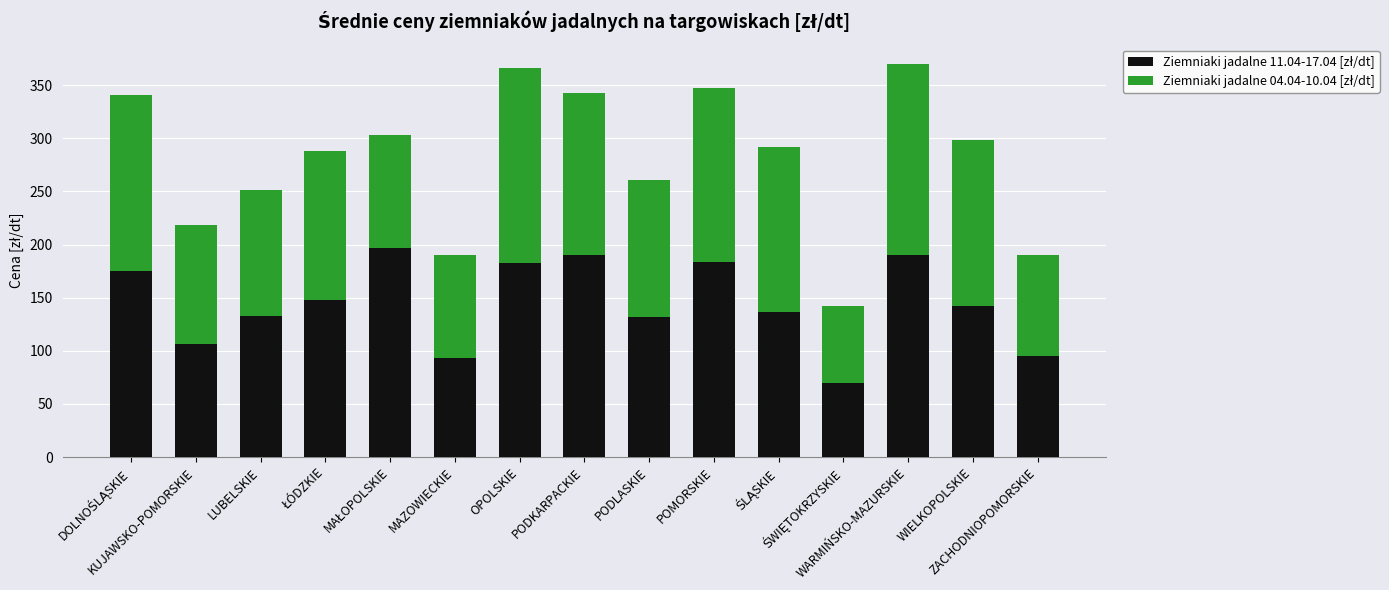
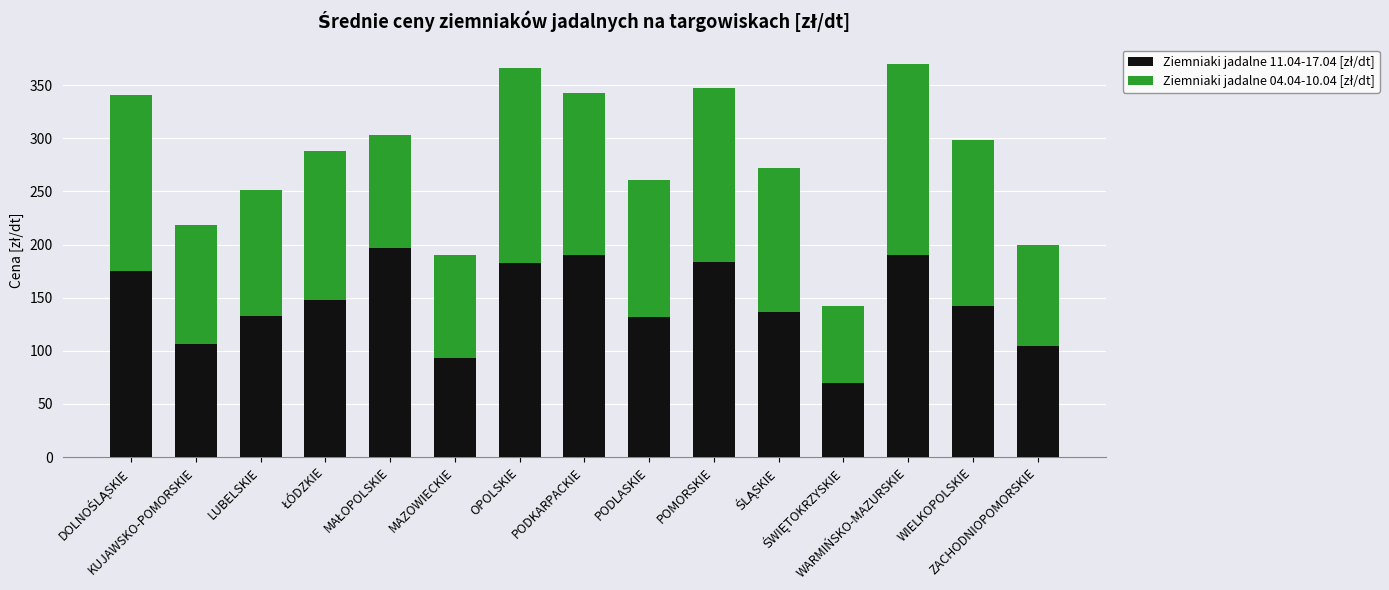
Ziemniaki jadalne 04.04-10.04 [zł/dt], ŚLĄSKIE: 156 -> 136
Ziemniaki jadalne 11.04-17.04 [zł/dt], ZACHODNIOPOMORSKIE: 95 -> 105
